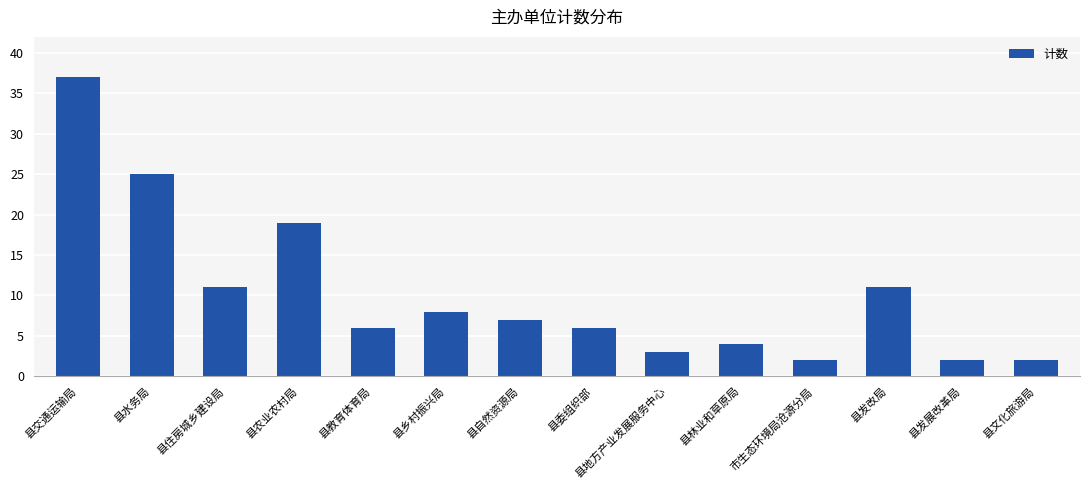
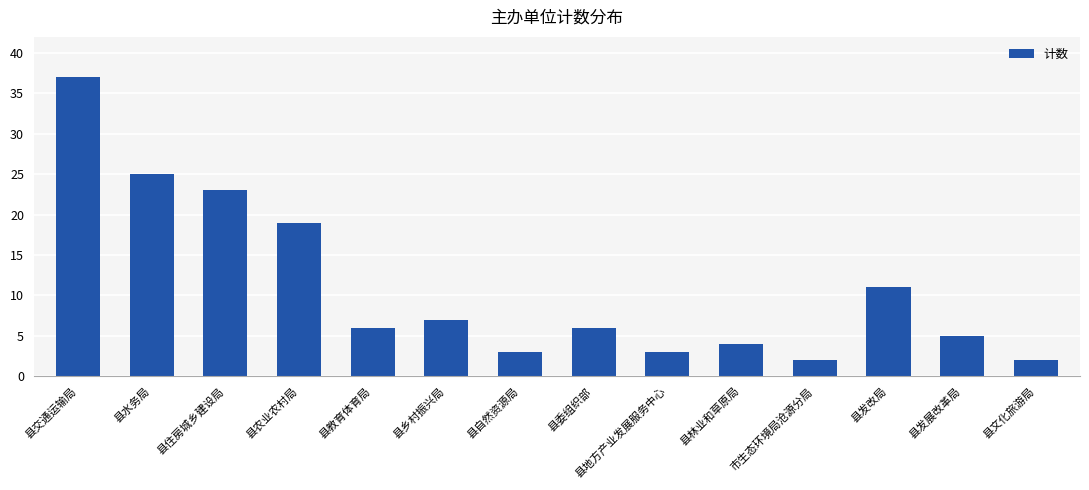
县住房城乡建设局: 11 -> 23
县乡村振兴局: 8 -> 7
县自然资源局: 7 -> 3
县发展改革局: 2 -> 5
